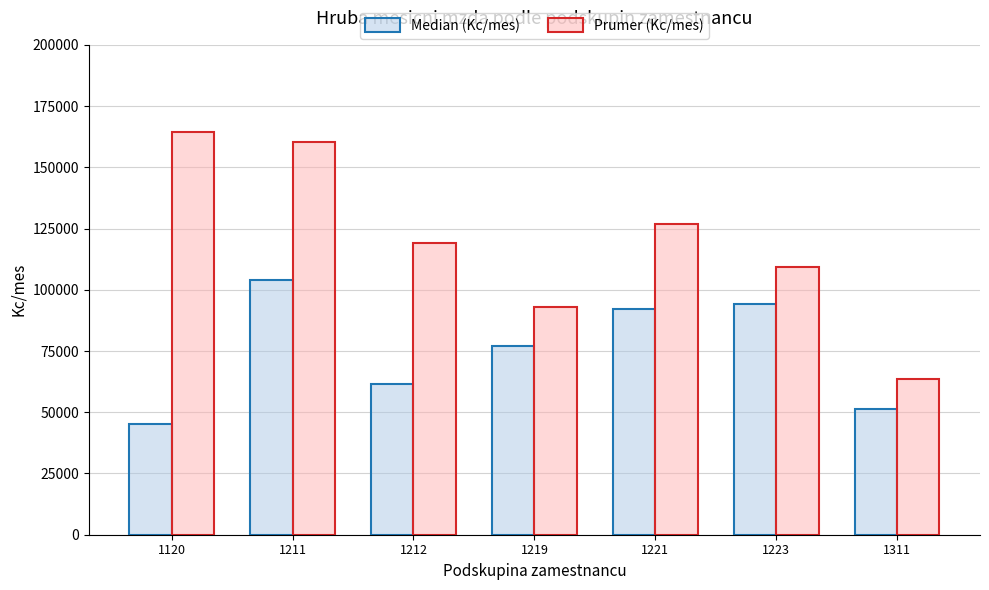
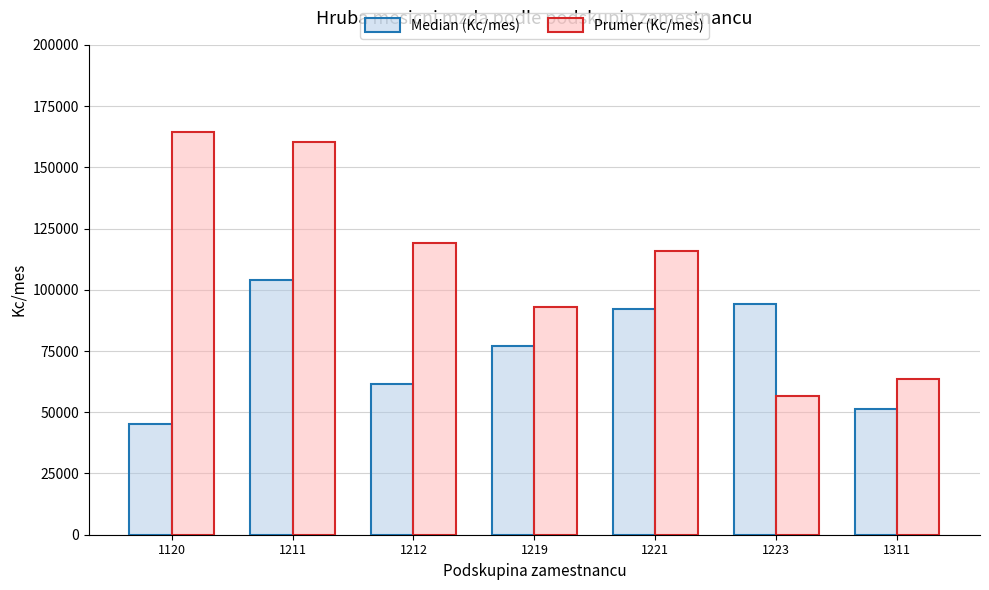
Prumer (Kc/mes), 1221: 127000 -> 116000
Prumer (Kc/mes), 1223: 109000 -> 57000
